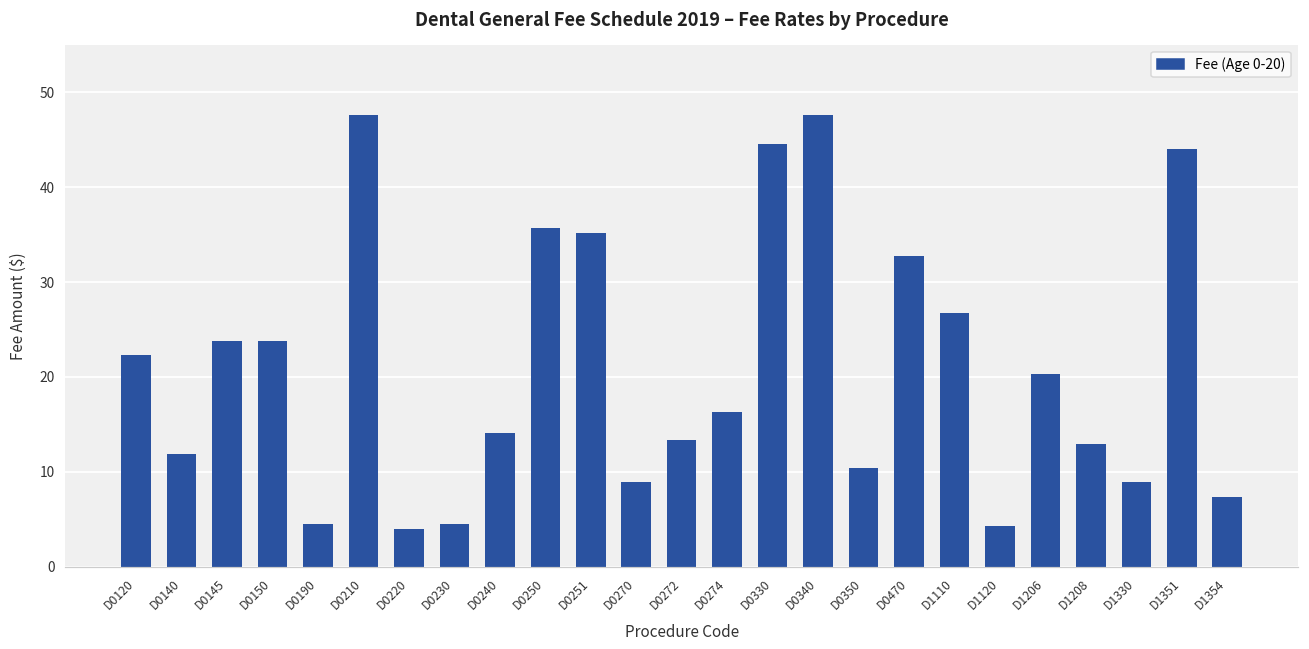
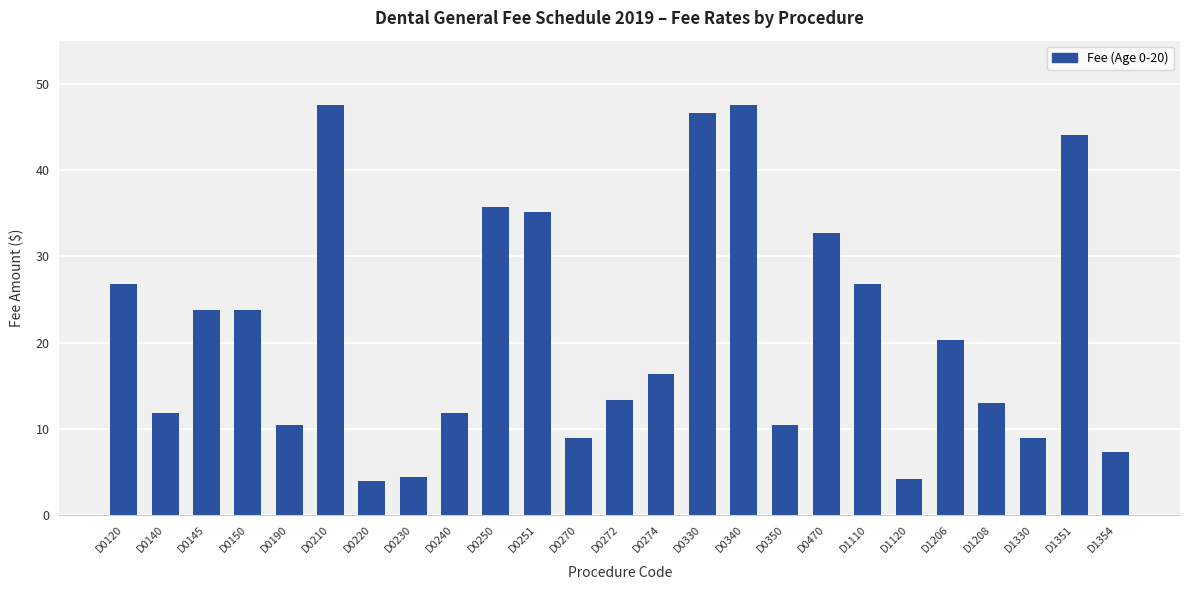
D0120: 22 -> 27
D0190: 5 -> 10
D0240: 14 -> 12
D0330: 45 -> 47
